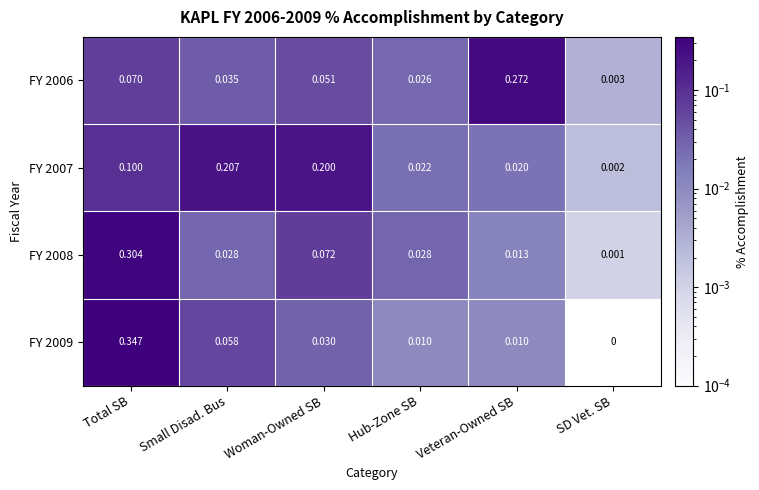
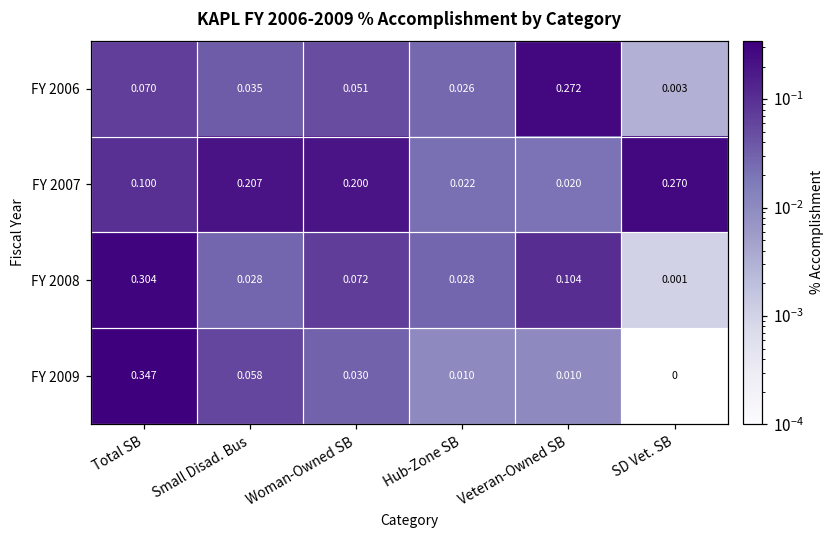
FY 2007, SD Vet. SB: 0.002 -> 0.270
FY 2008, Veteran-Owned SB: 0.013 -> 0.104
